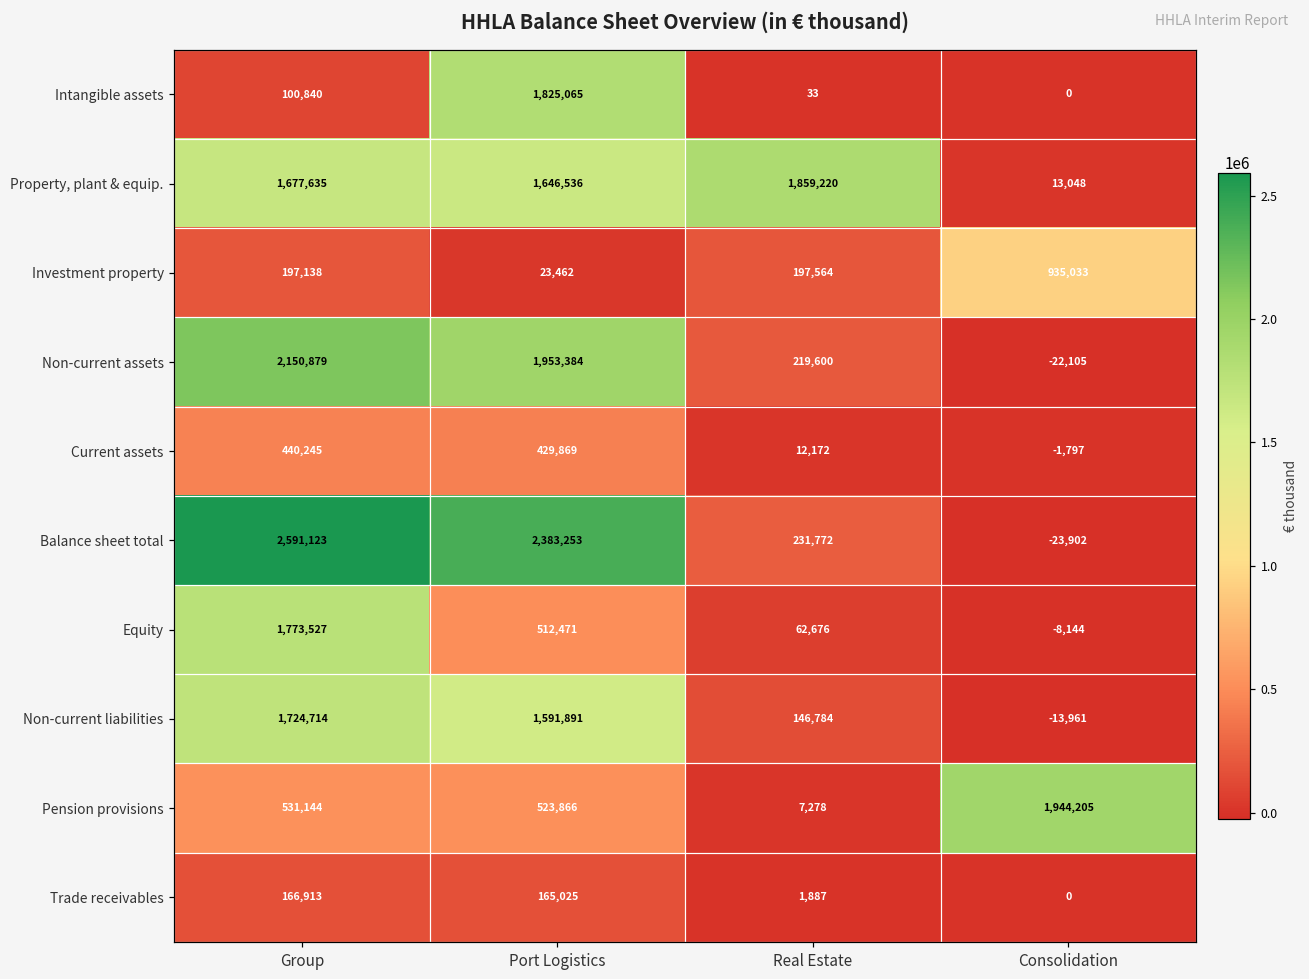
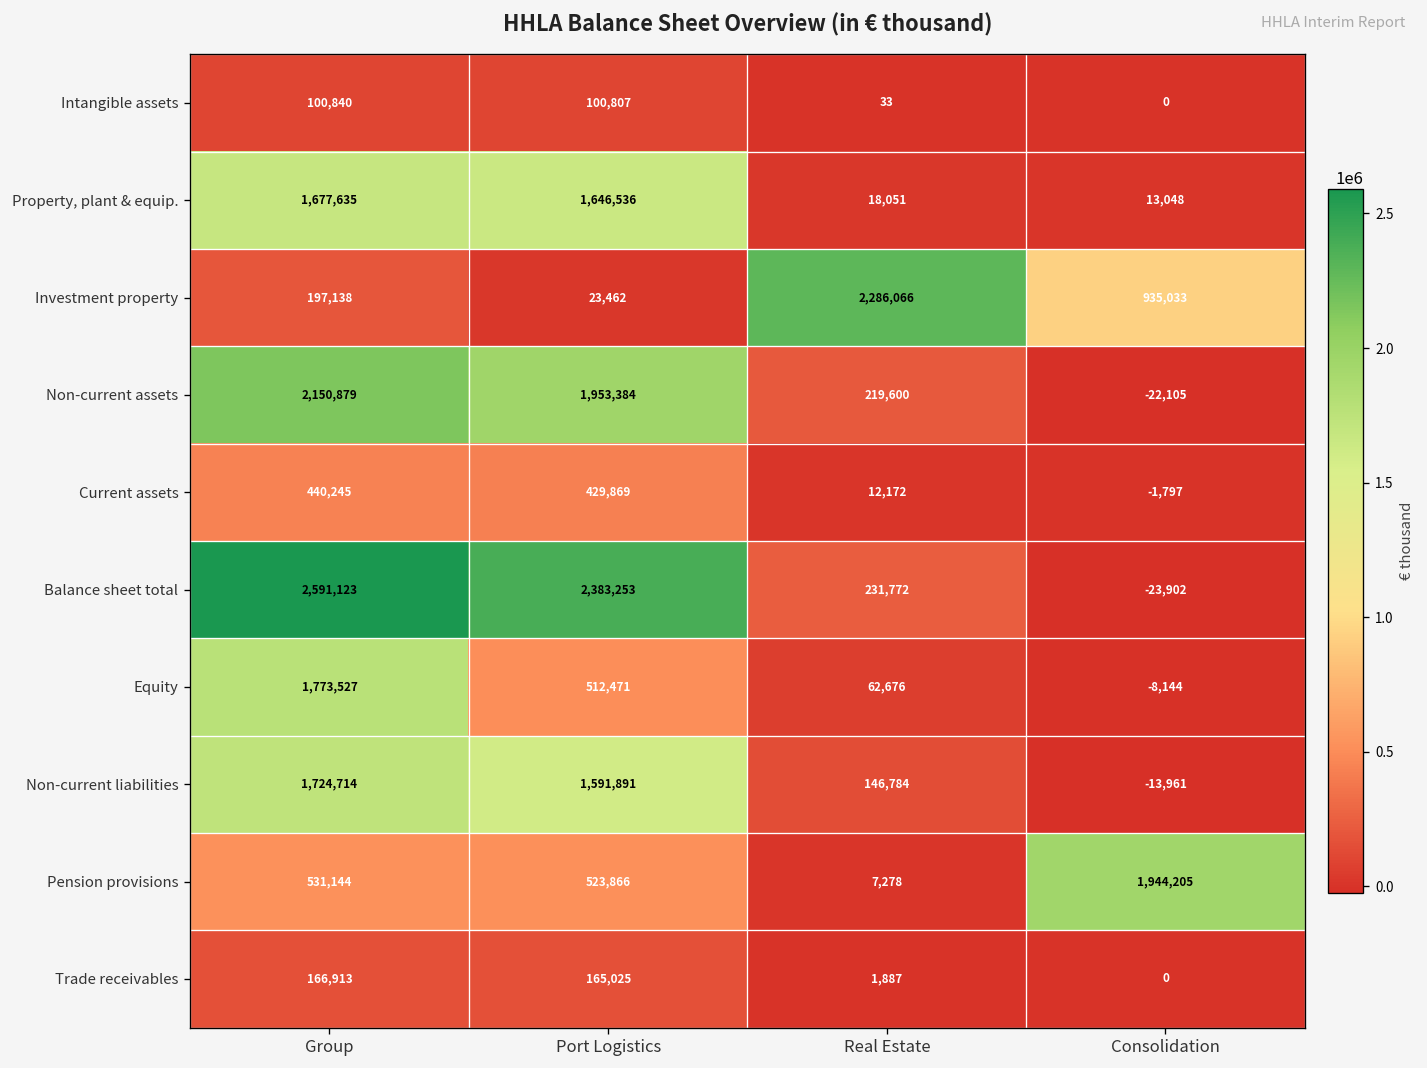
Intangible assets, Port Logistics: 1,825,065 -> 100,807
Property, plant & equip., Real Estate: 1,859,220 -> 18,051
Investment property, Real Estate: 197,564 -> 2,286,066
